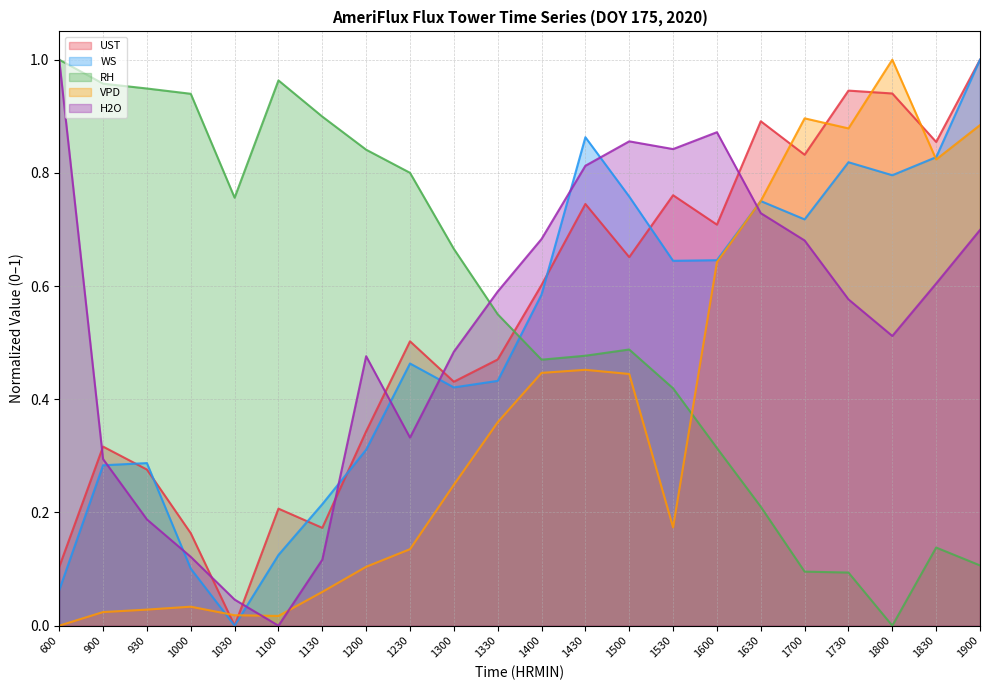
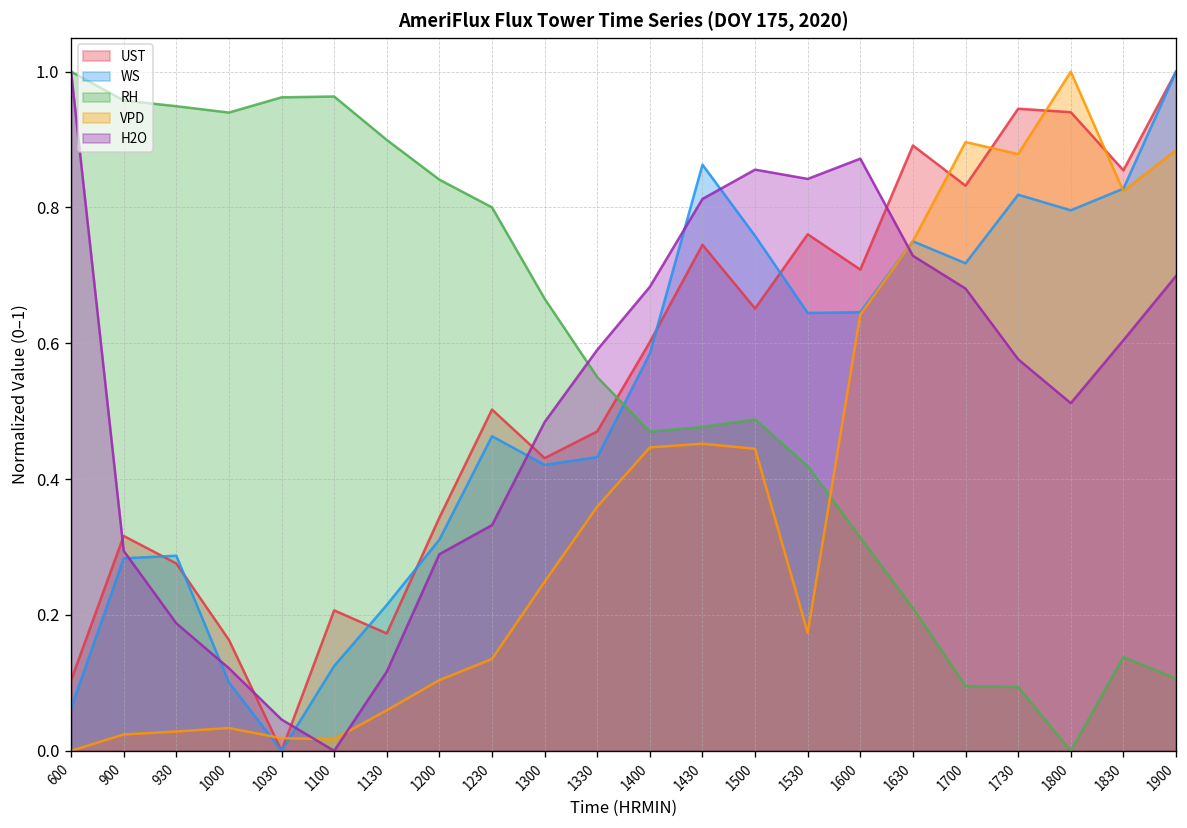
RH, 1030: 0.76 -> 0.96
H2O, 1200: 0.48 -> 0.29
